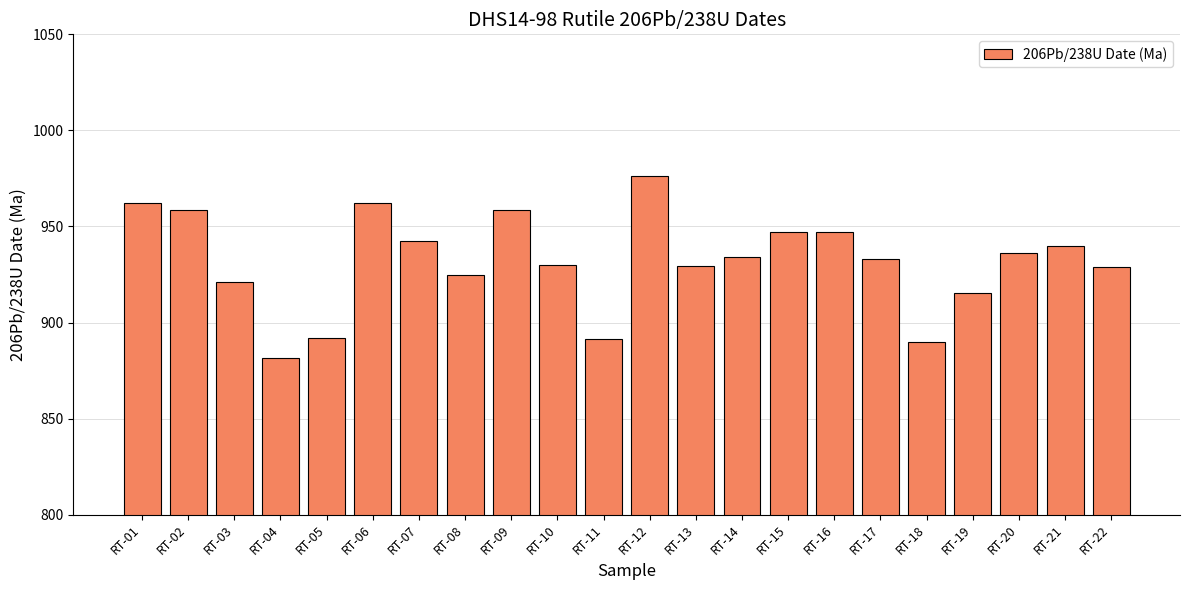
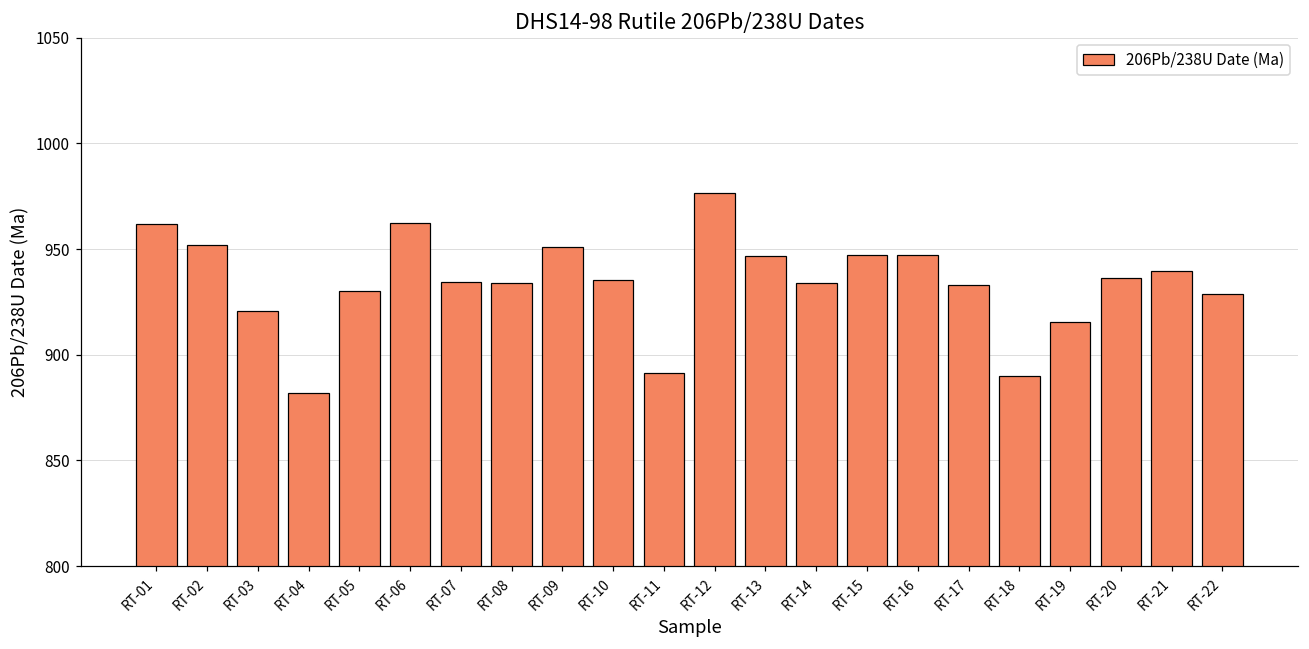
RT-02: 959 -> 952
RT-05: 892 -> 930
RT-07: 942 -> 934
RT-08: 924 -> 934
RT-09: 959 -> 951
RT-10: 930 -> 935
RT-13: 930 -> 947
